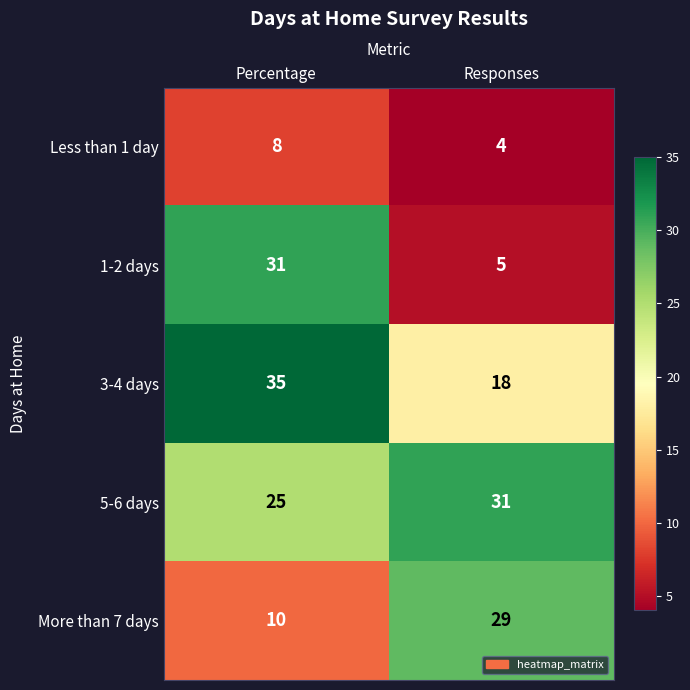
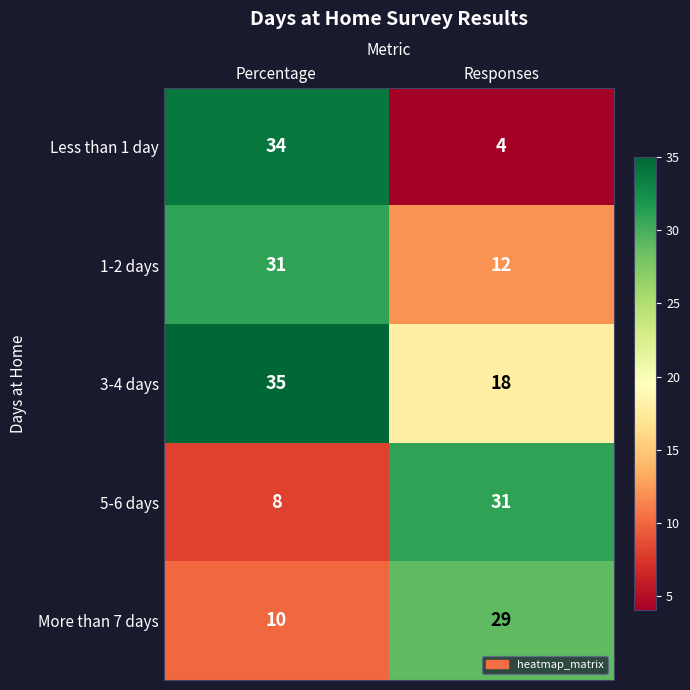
Less than 1 day, Percentage: 8 -> 34
1-2 days, Responses: 5 -> 12
5-6 days, Percentage: 25 -> 8
